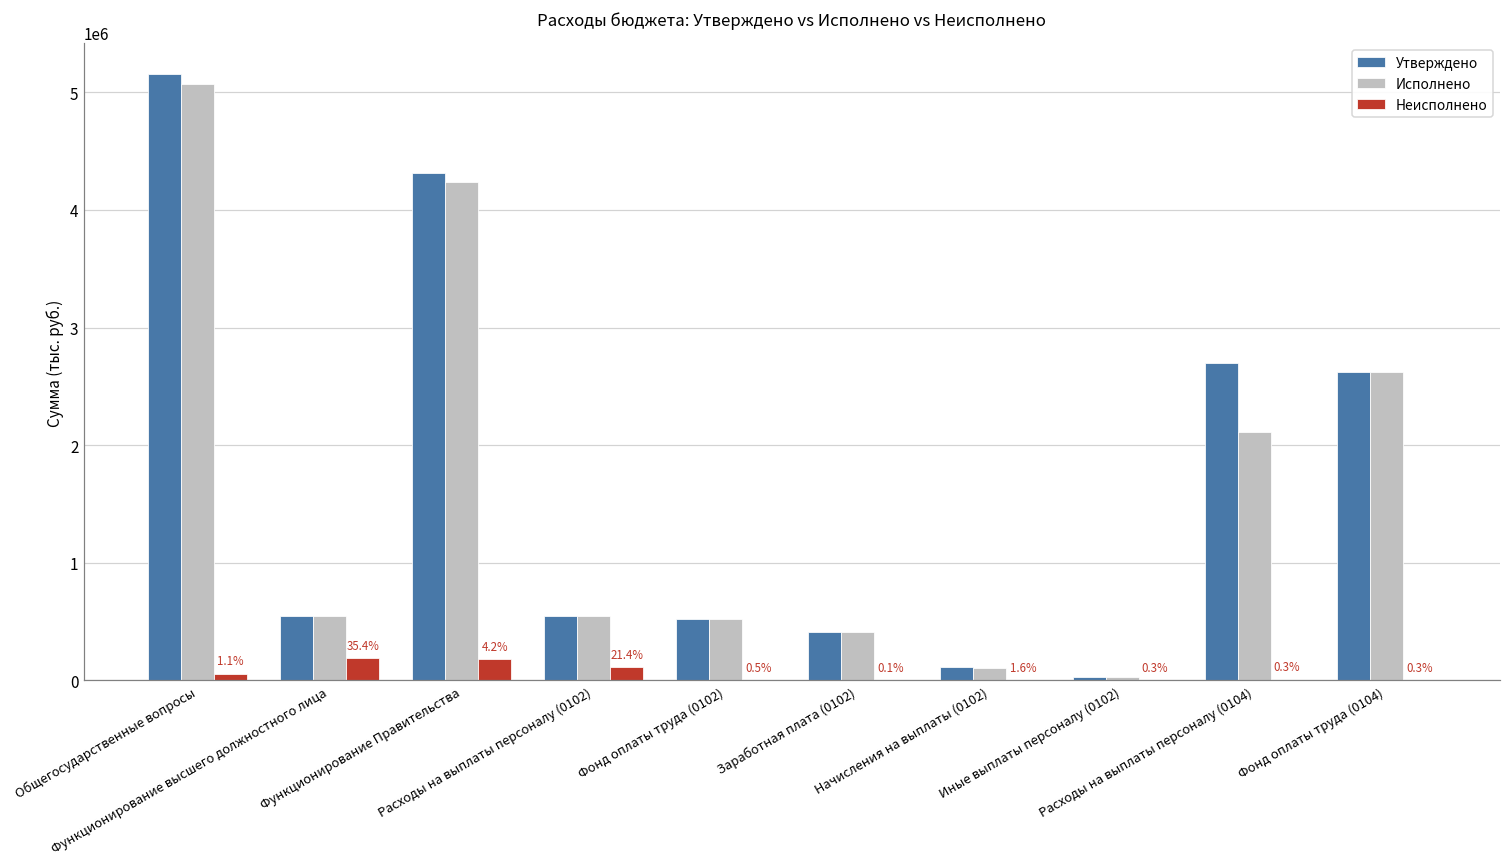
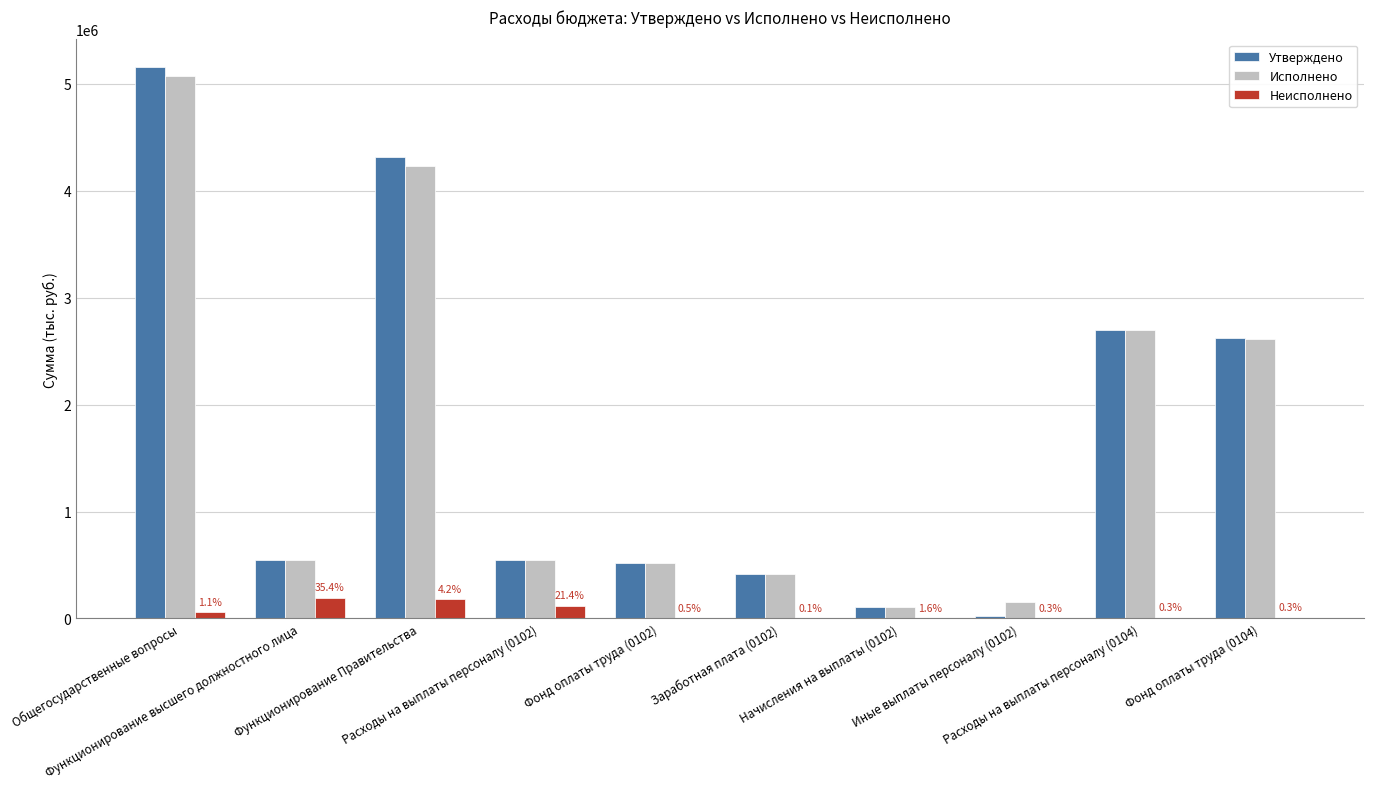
Исполнено, Иные выплаты персоналу (0102): 20000 -> 150000
Исполнено, Расходы на выплаты персоналу (0104): 2110000 -> 2690000
